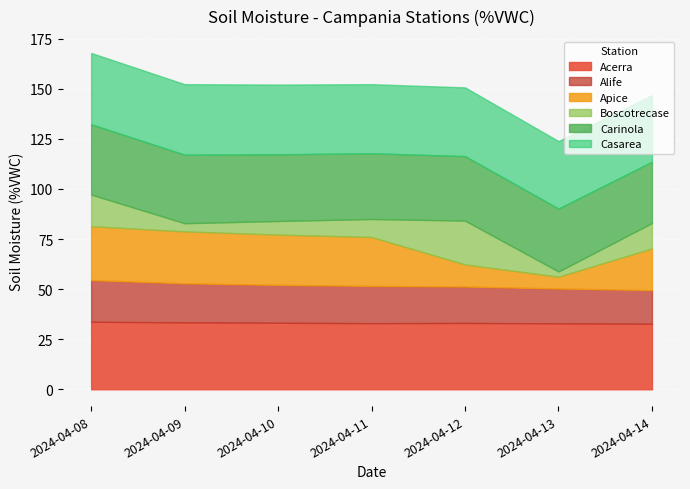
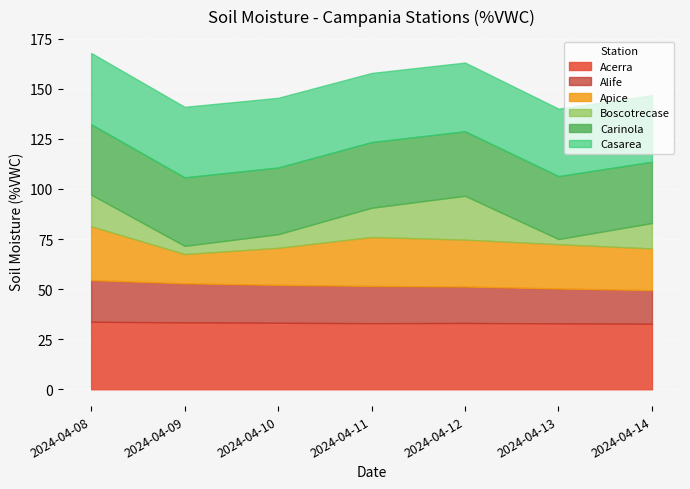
Apice, 2024-04-09: 26 -> 15
Apice, 2024-04-10: 25 -> 18
Boscotrecase, 2024-04-11: 9 -> 15
Apice, 2024-04-12: 11 -> 23
Apice, 2024-04-13: 6 -> 22
